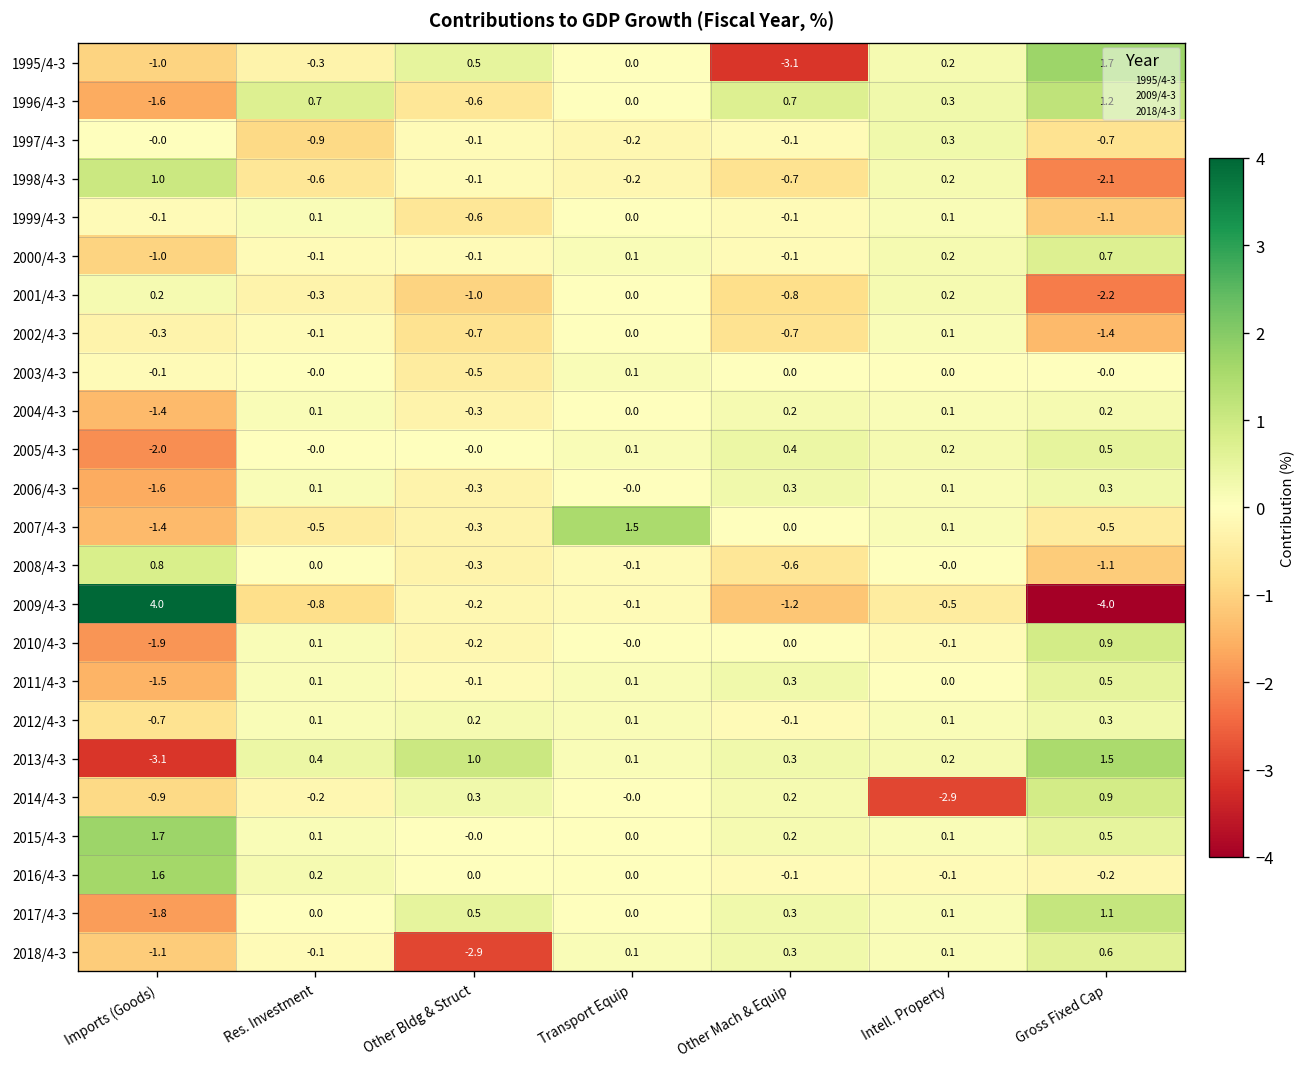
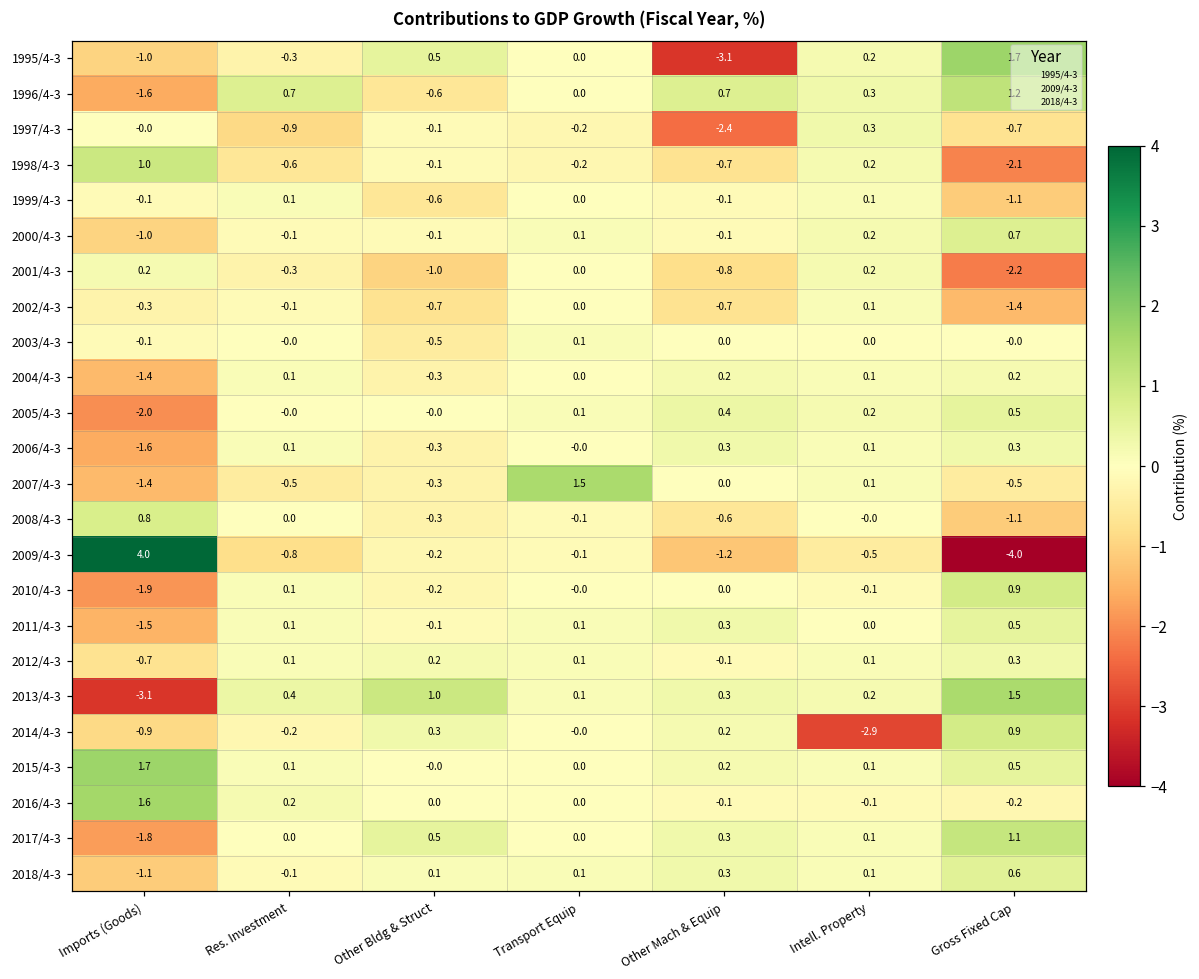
1997/4-3, Other Mach & Equip: -0.1 -> -2.4
2018/4-3, Other Bldg & Struct: -2.9 -> 0.1
